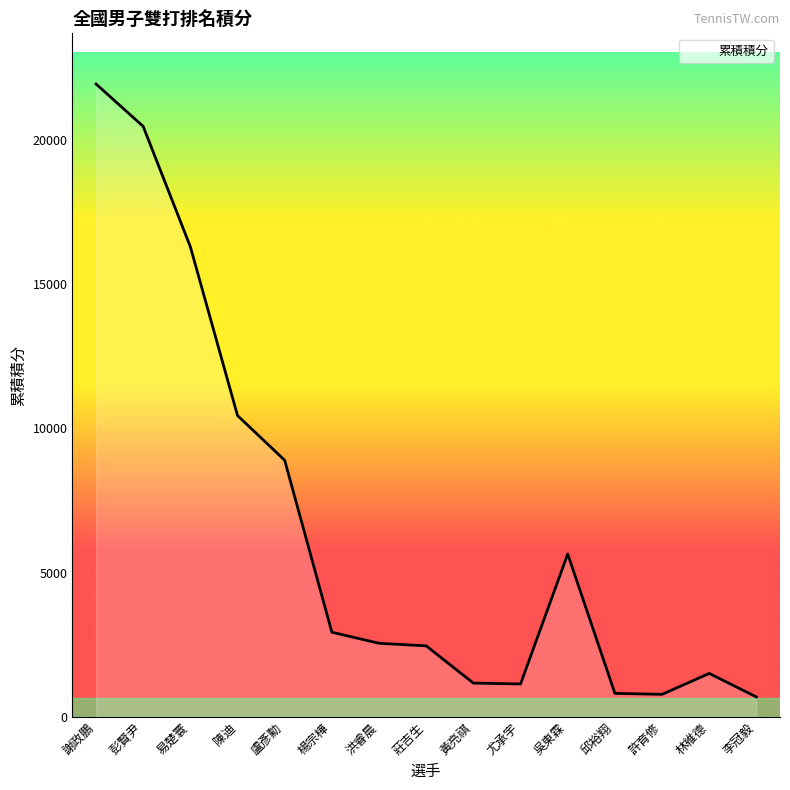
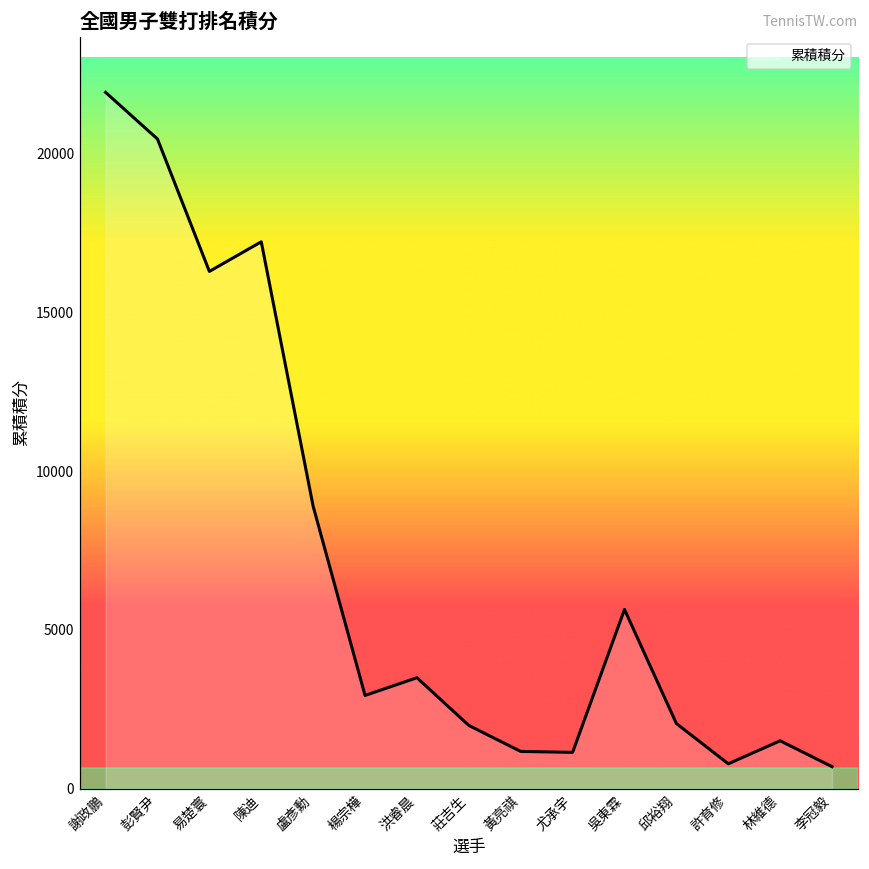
陳迪: 10400 -> 17200
洪睿晨: 2600 -> 3500
莊吉生: 2500 -> 2000
邱裕翔: 800 -> 2000
